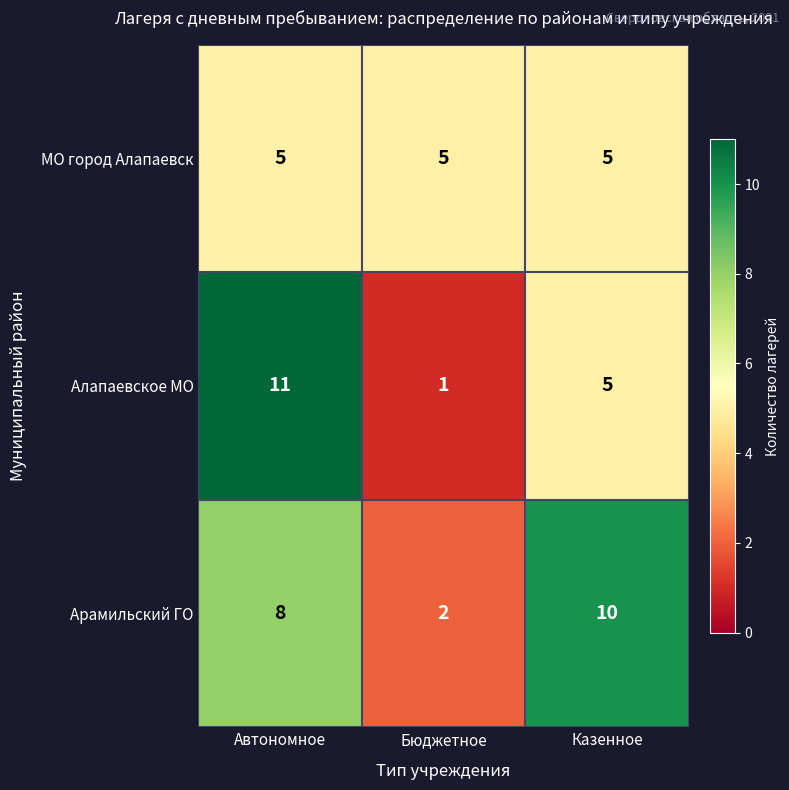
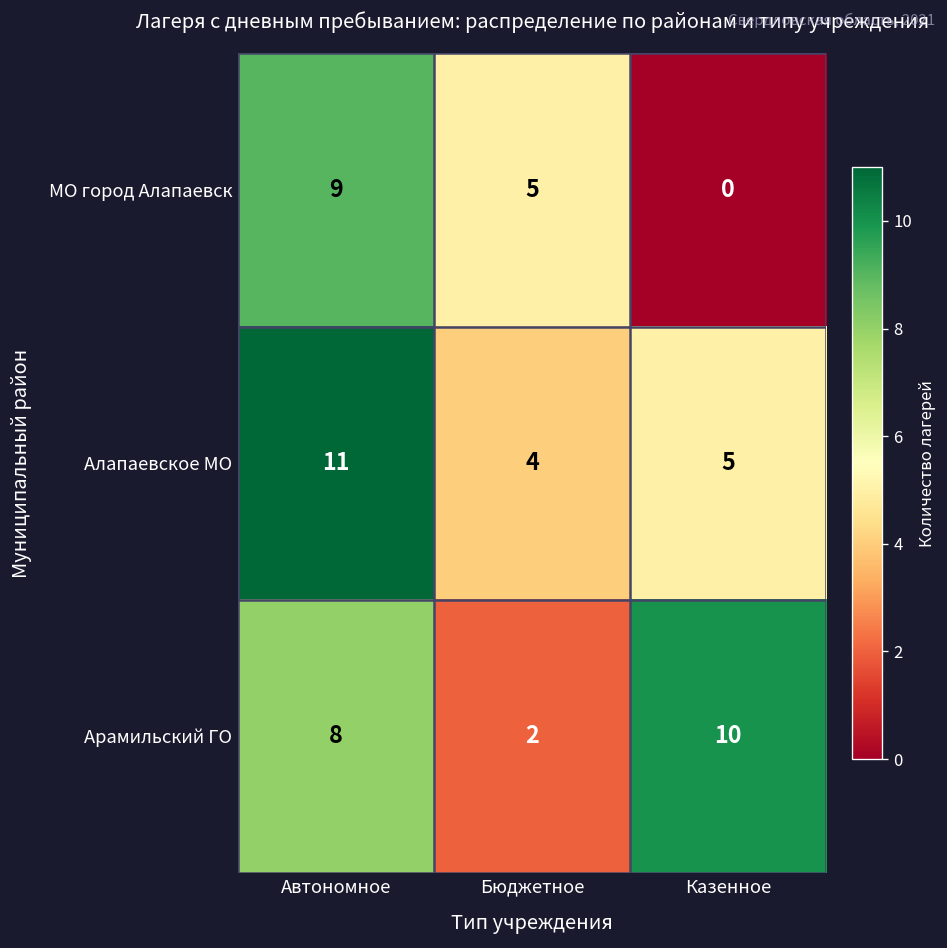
МО город Алапаевск, Автономное: 5 -> 9
МО город Алапаевск, Казенное: 5 -> 0
Алапаевское МО, Бюджетное: 1 -> 4
